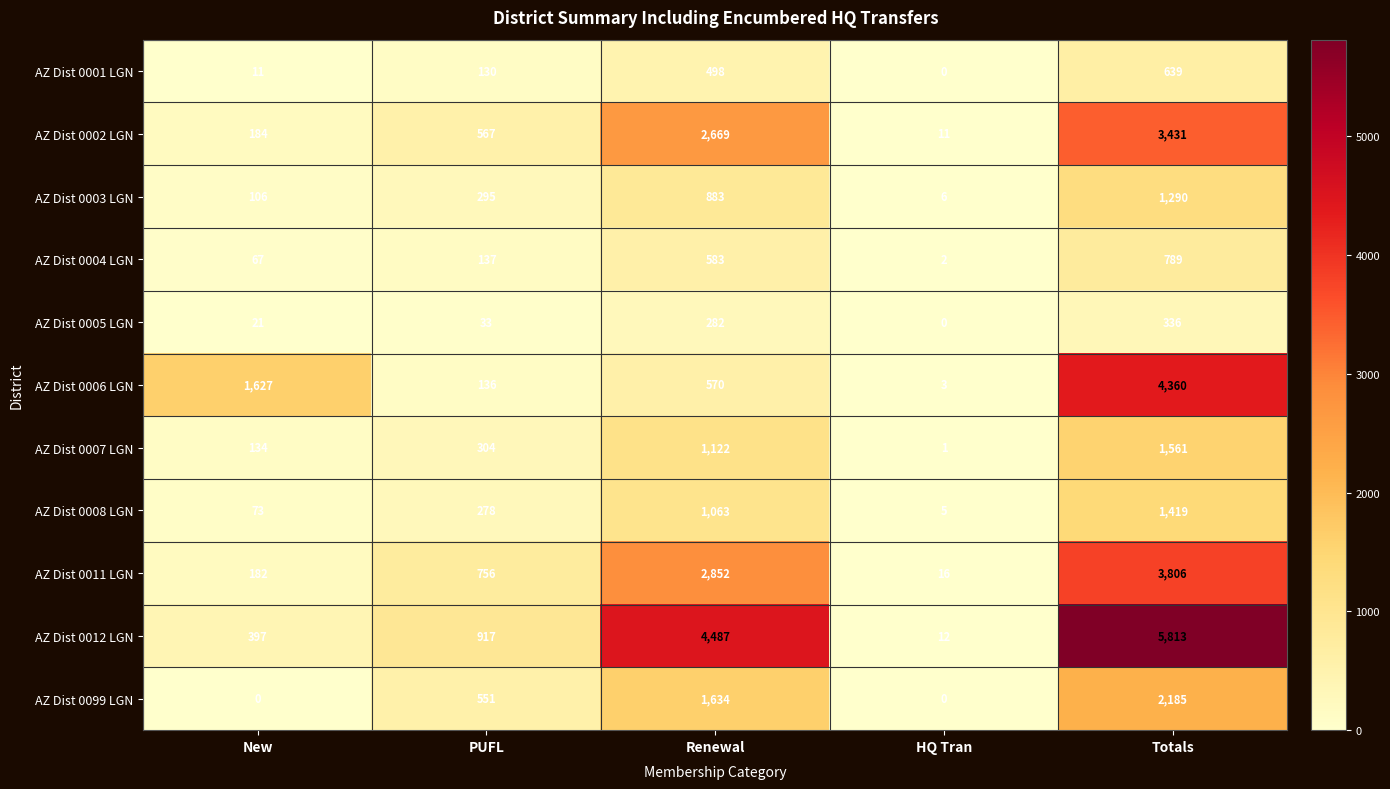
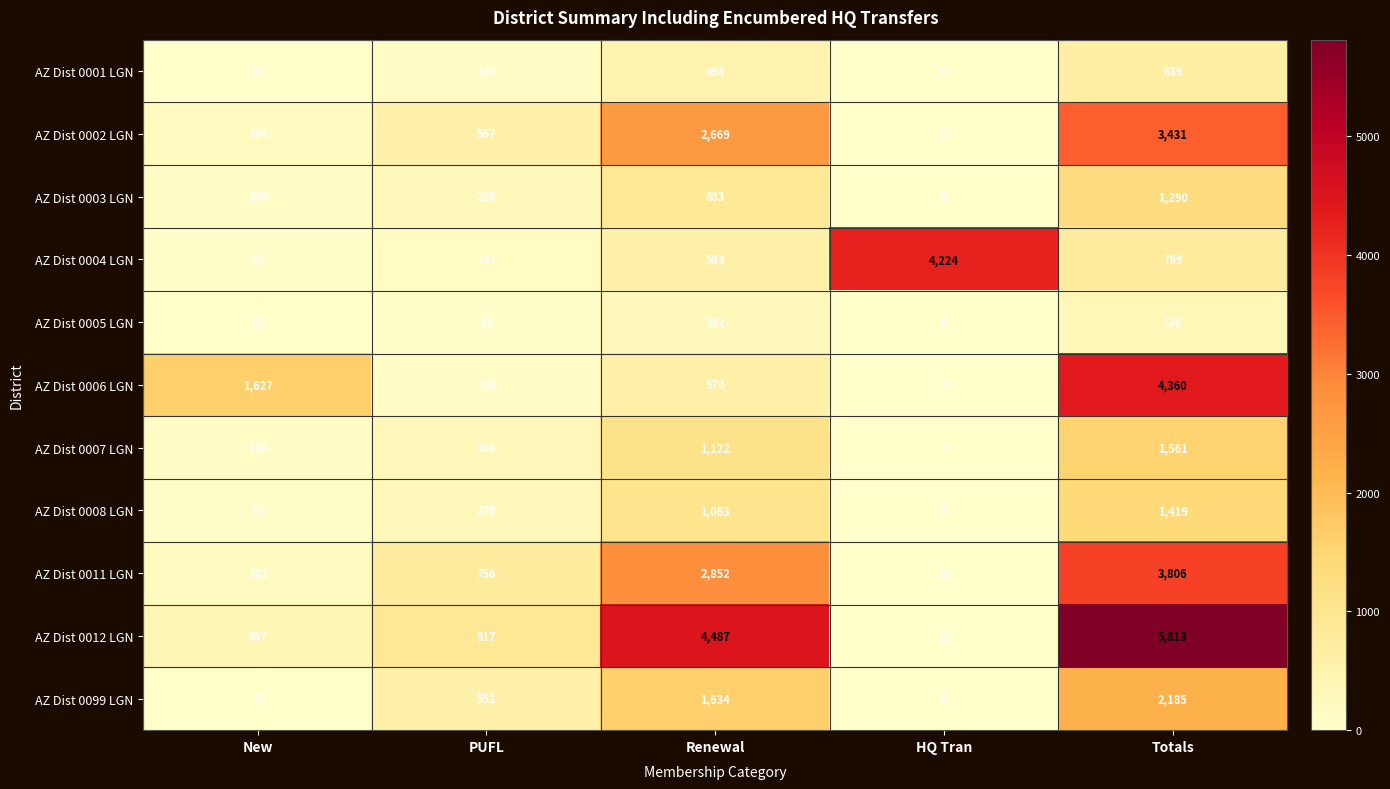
AZ Dist 0004 LGN, HQ Tran: 2 -> 4,224
